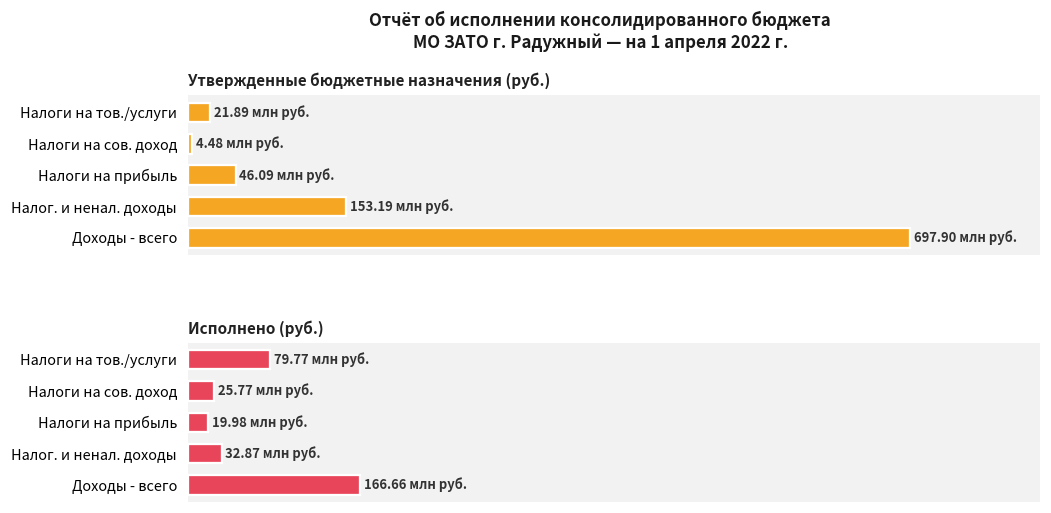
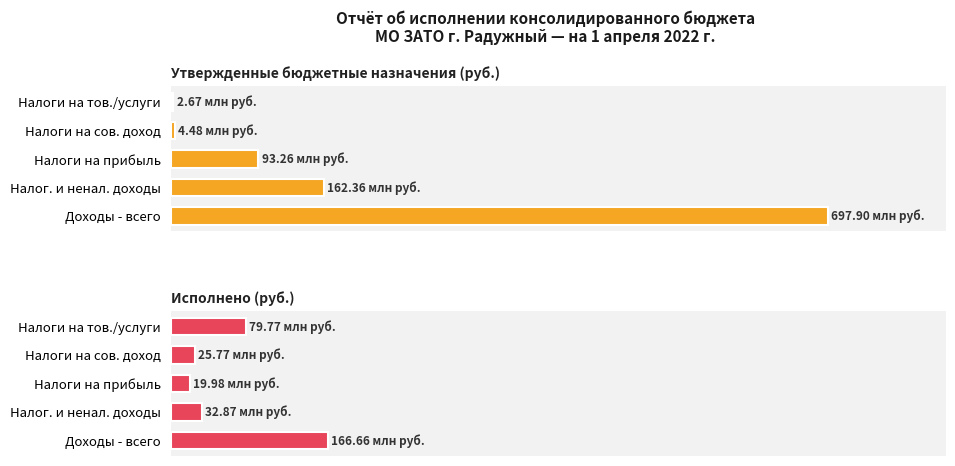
Утвержденные бюджетные назначения (руб.), Налоги на тов./услуги: 21.89 -> 2.67
Утвержденные бюджетные назначения (руб.), Налоги на прибыль: 46.09 -> 93.26
Утвержденные бюджетные назначения (руб.), Налог. и ненал. доходы: 153.19 -> 162.36
